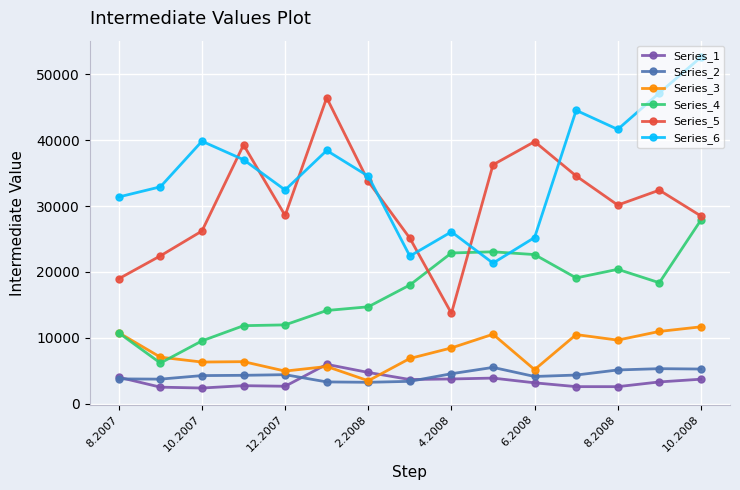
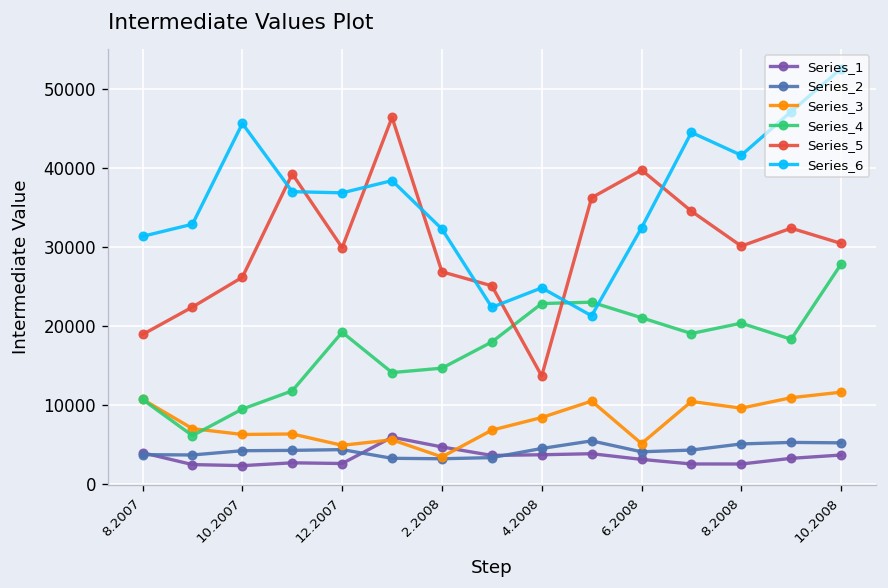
Series_6, 10.2007: 40000 -> 46000
Series_4, 12.2007: 12000 -> 19000
Series_5, 12.2007: 29000 -> 30000
Series_6, 12.2007: 32000 -> 37000
Series_5, 2.2008: 34000 -> 27000
Series_6, 2.2008: 35000 -> 32000
Series_6, 4.2008: 26000 -> 25000
Series_4, 6.2008: 23000 -> 21000
Series_6, 6.2008: 25000 -> 32000
Series_5, 10.2008: 29000 -> 30000
